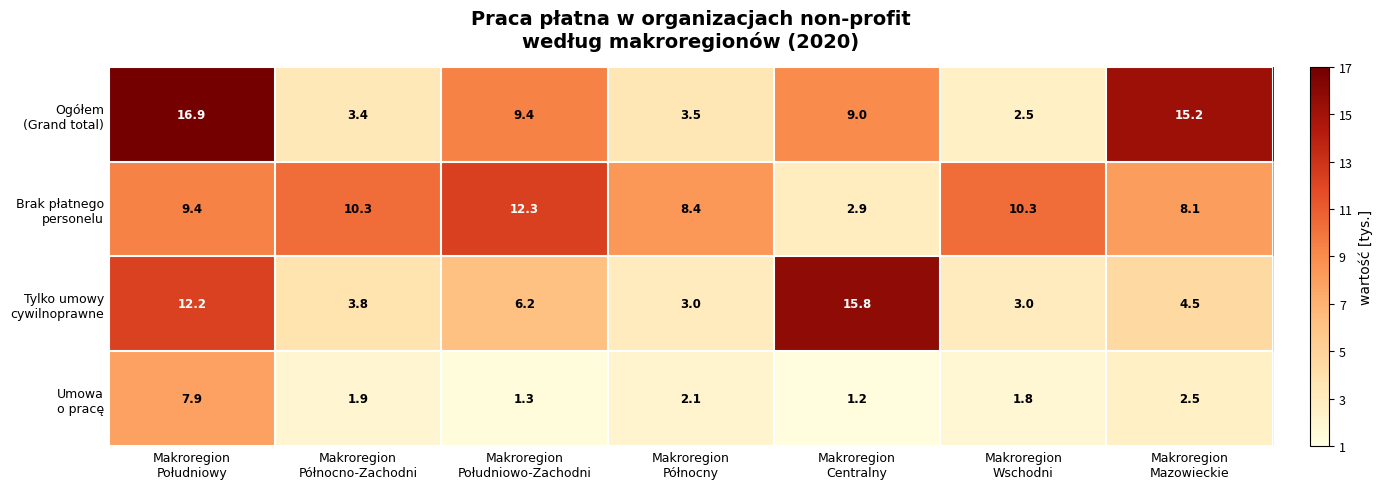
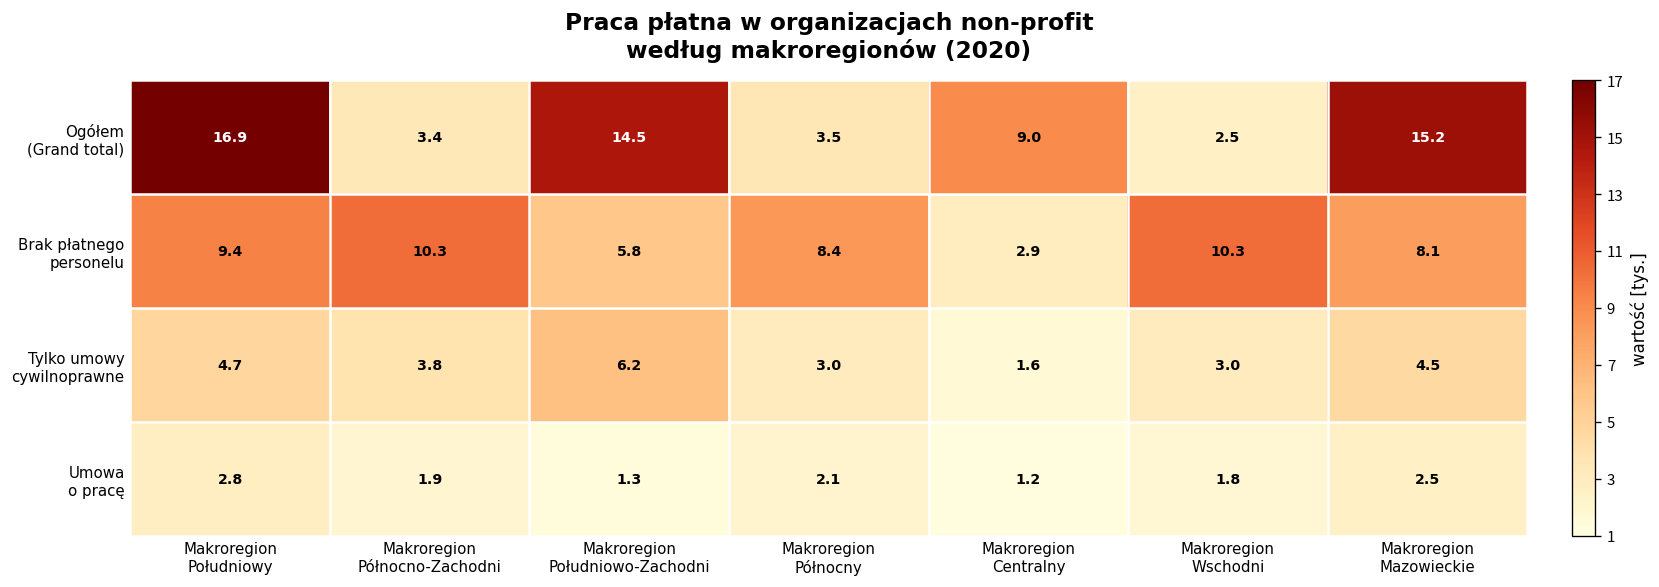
Ogółem (Grand total), Makroregion Południowo-Zachodni: 9.4 -> 14.5
Brak płatnego personelu, Makroregion Południowo-Zachodni: 12.3 -> 5.8
Tylko umowy cywilnoprawne, Makroregion Południowy: 12.2 -> 4.7
Tylko umowy cywilnoprawne, Makroregion Centralny: 15.8 -> 1.6
Umowa o pracę, Makroregion Południowy: 7.9 -> 2.8
